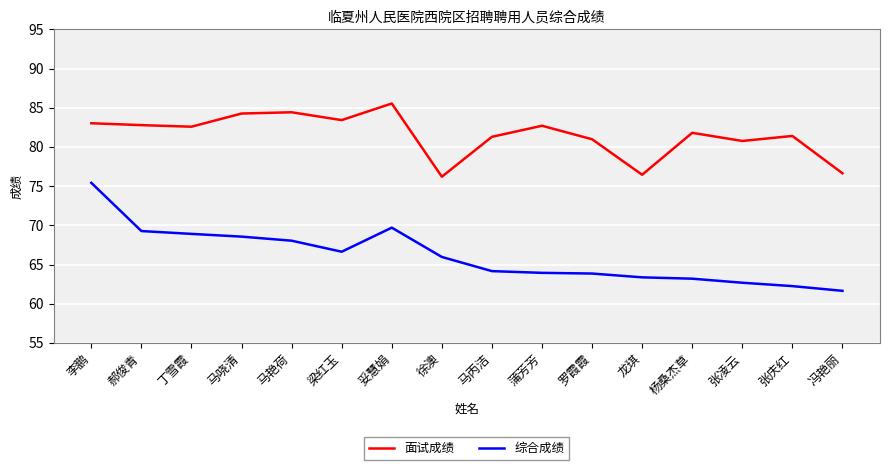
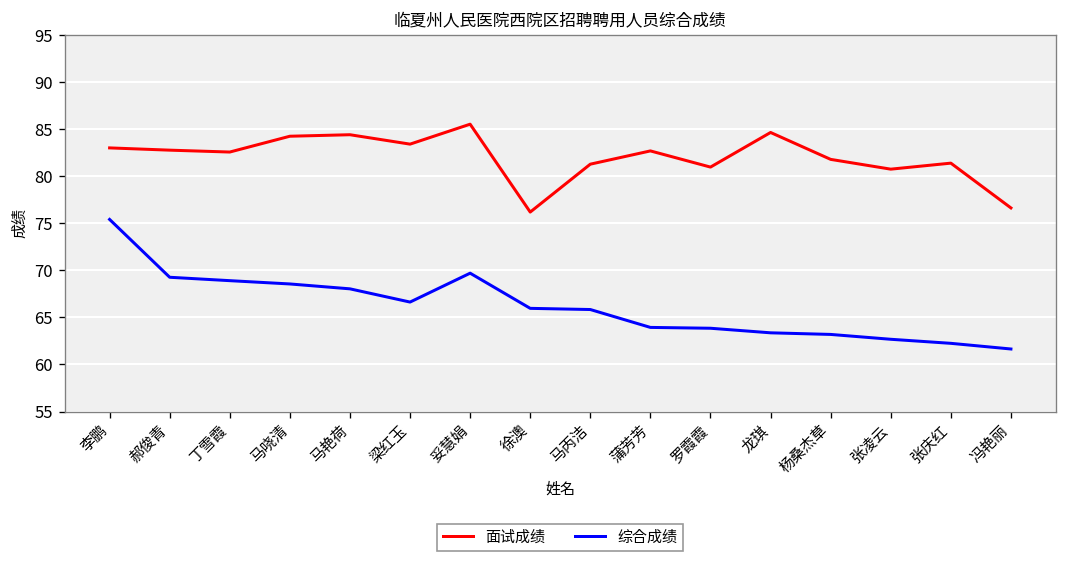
综合成绩, 马丙洁: 64 -> 66
面试成绩, 龙琪: 76 -> 85
